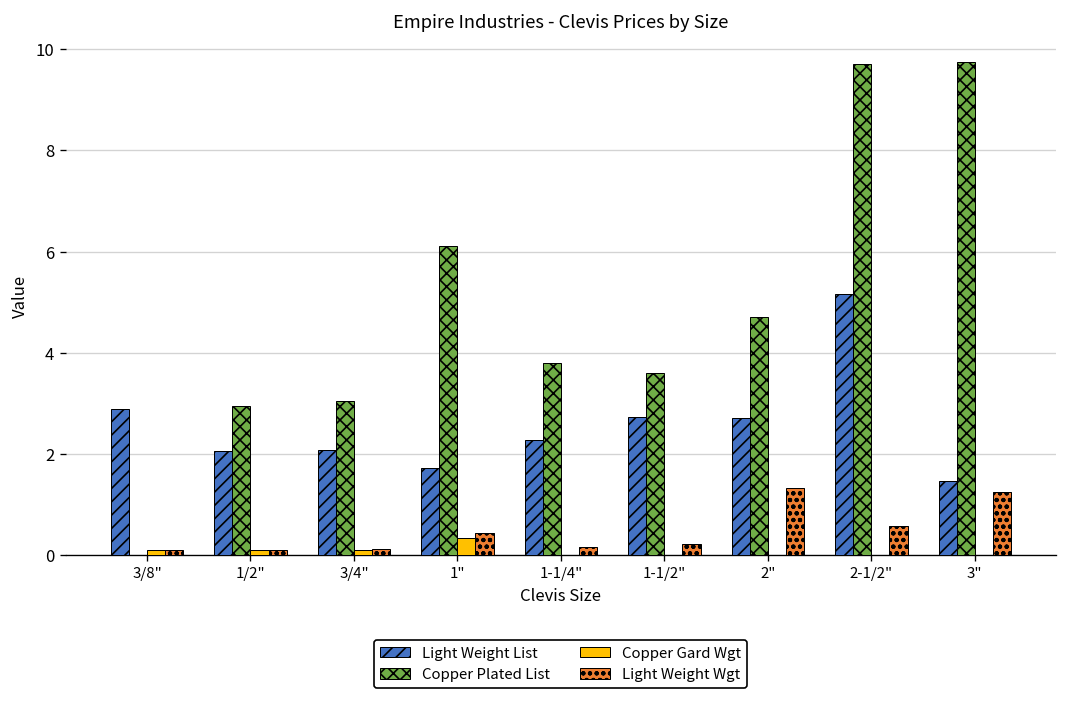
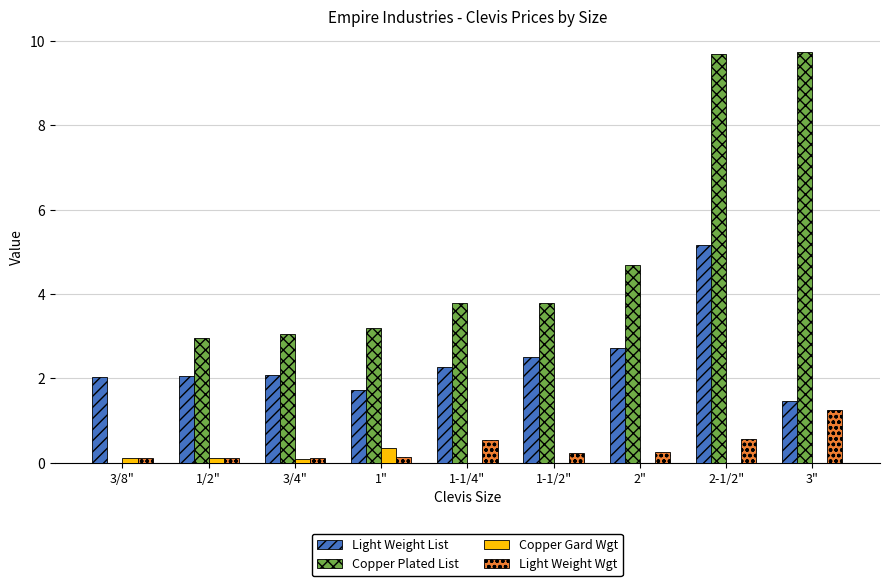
Light Weight List, 3/8": 2.9 -> 2.0
Copper Plated List, 1": 6.1 -> 3.2
Light Weight Wgt, 1": 0.4 -> 0.1
Light Weight Wgt, 1-1/4": 0.2 -> 0.6
Light Weight List, 1-1/2": 2.7 -> 2.5
Copper Plated List, 1-1/2": 3.6 -> 3.8
Light Weight Wgt, 2": 1.3 -> 0.3
